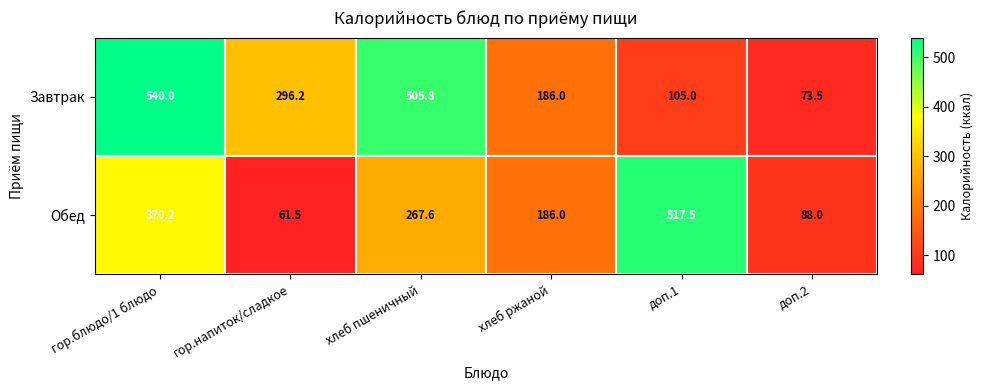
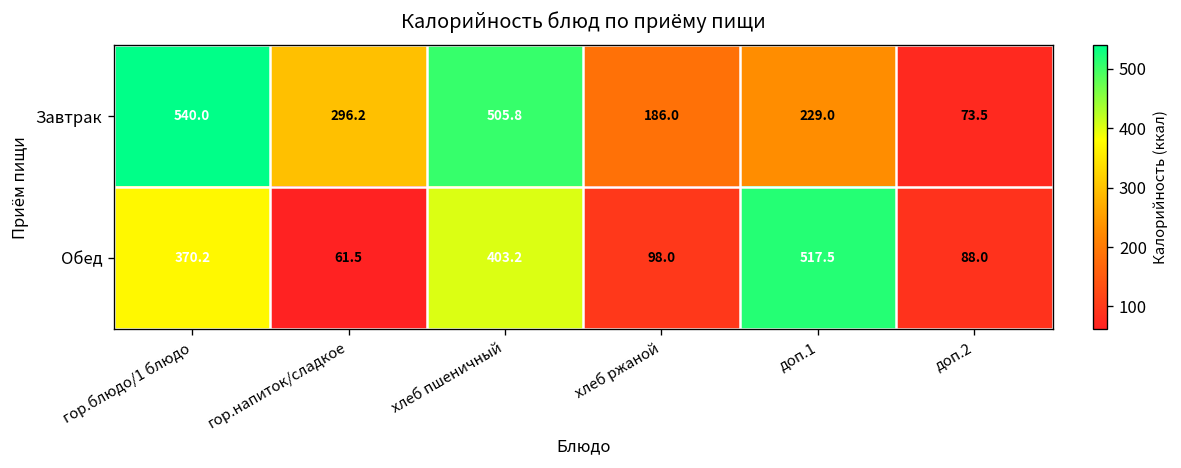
Завтрак, доп.1: 105.0 -> 229.0
Обед, хлеб пшеничный: 267.6 -> 403.2
Обед, хлеб ржаной: 186.0 -> 98.0
